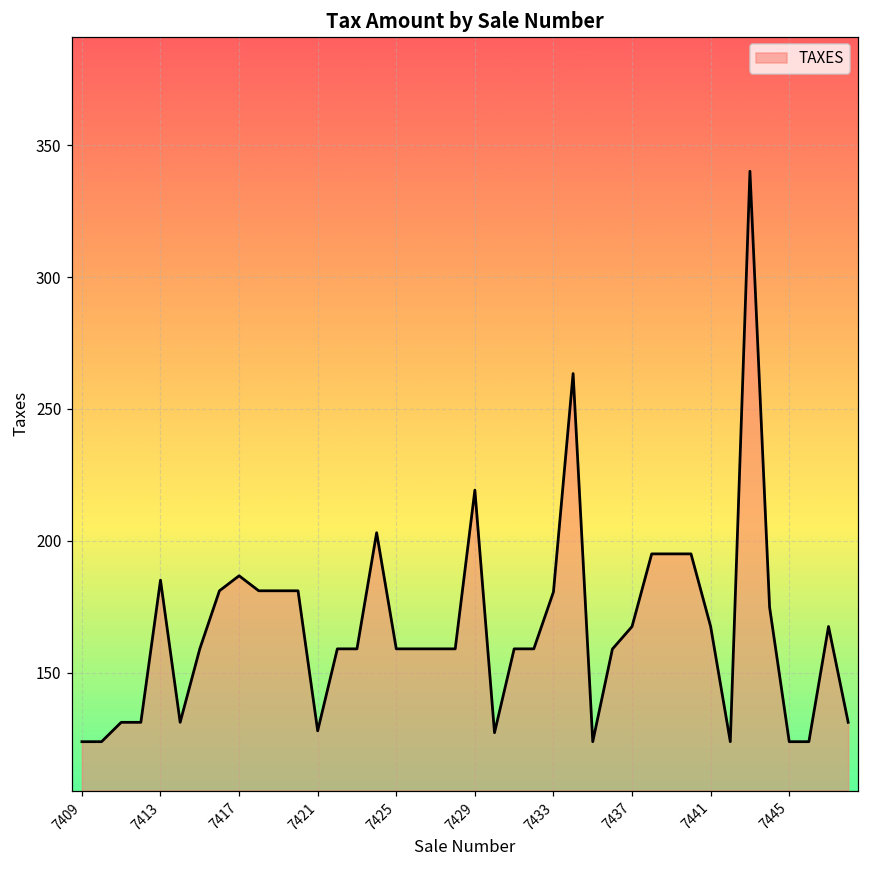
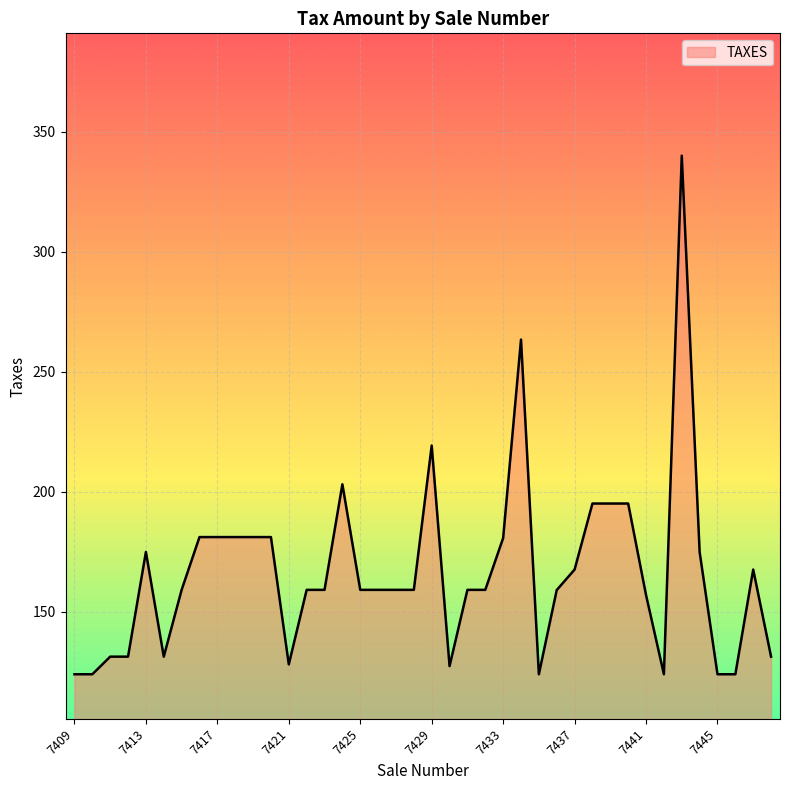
7413: 185 -> 175
7417: 187 -> 181
7441: 168 -> 157
